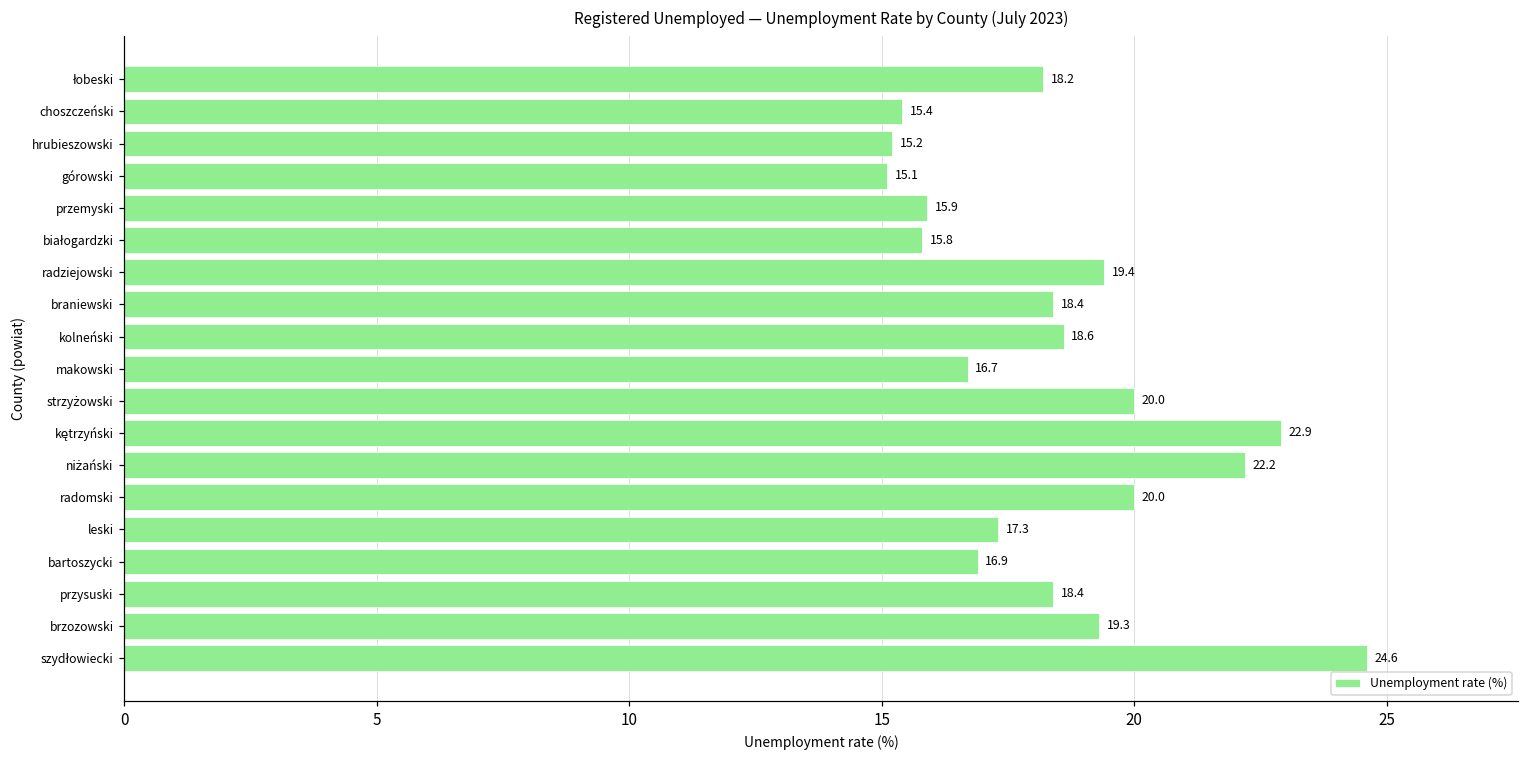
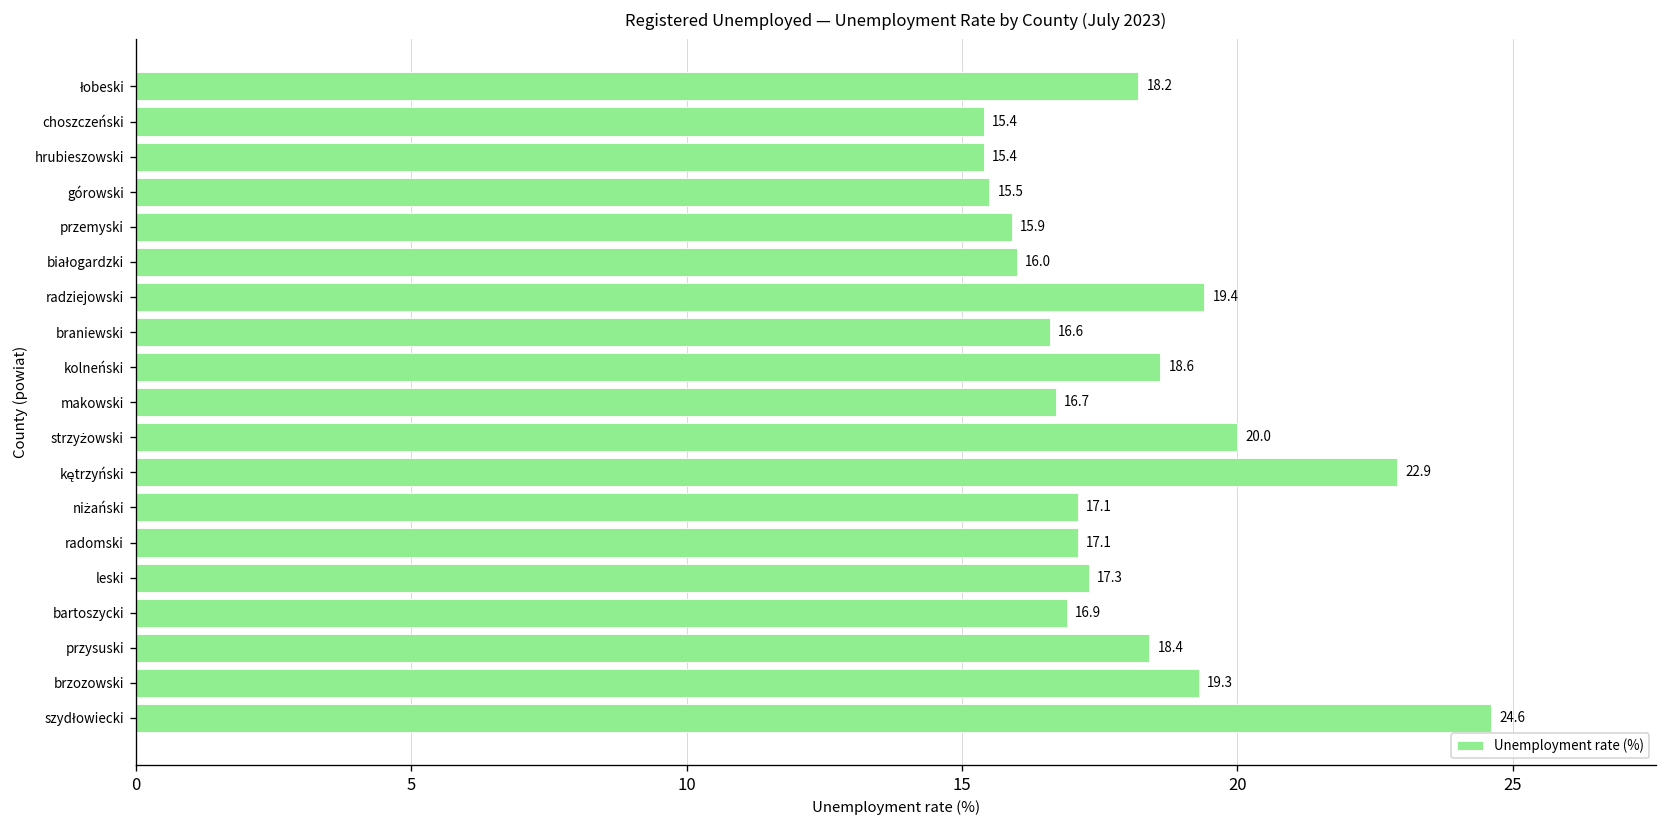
hrubieszowski: 15.2 -> 15.4
górowski: 15.1 -> 15.5
białogardzki: 15.8 -> 16.0
braniewski: 18.4 -> 16.6
niżański: 22.2 -> 17.1
radomski: 20.0 -> 17.1
